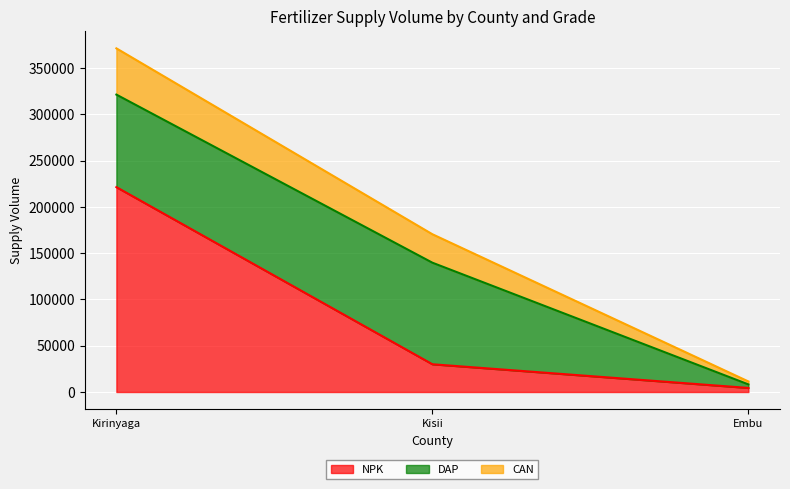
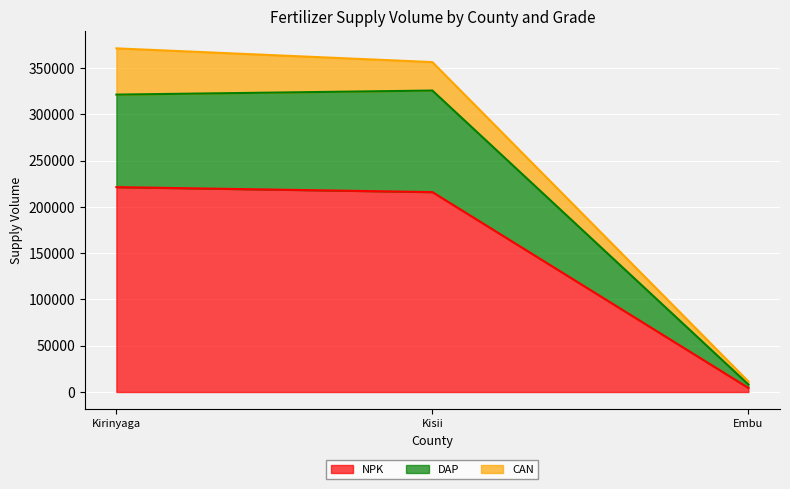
NPK, Kisii: 30000 -> 220000
